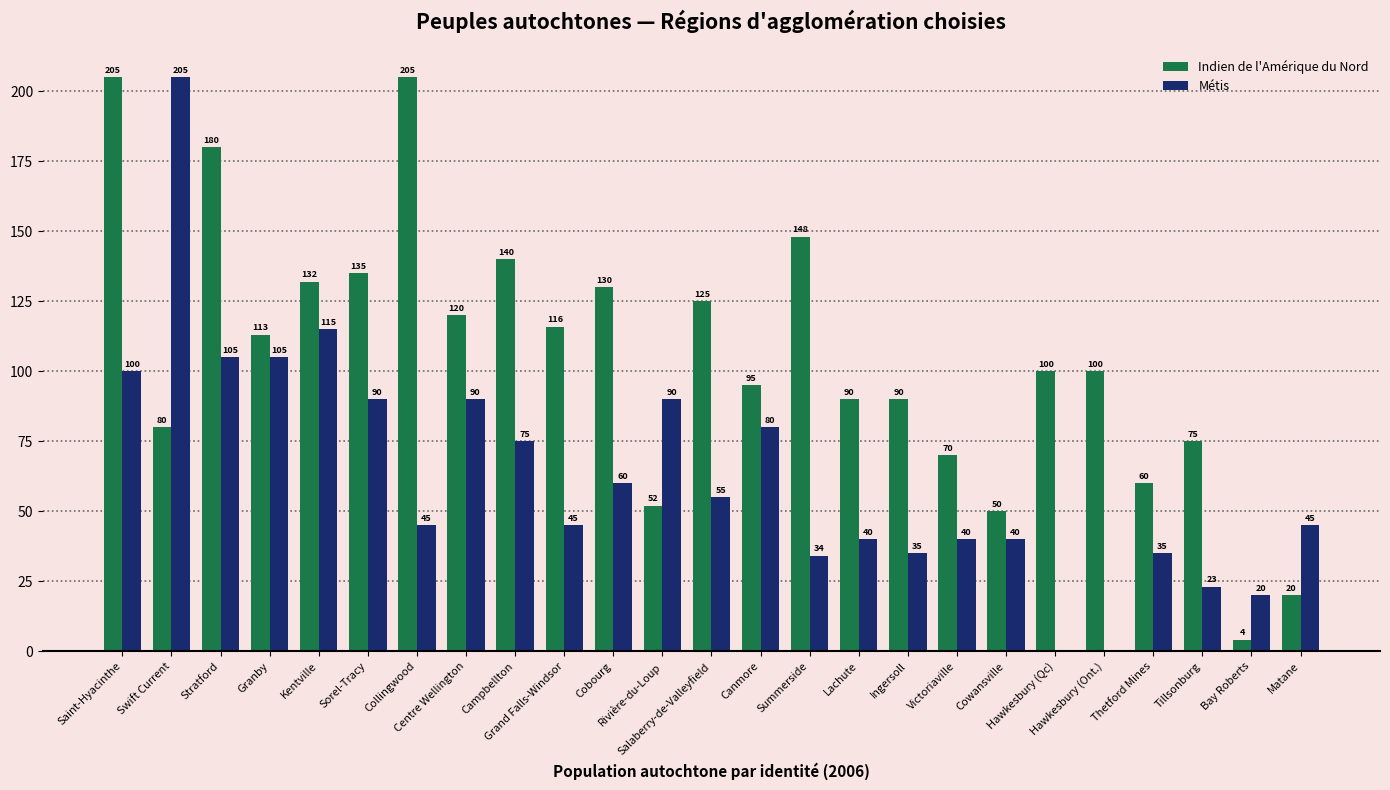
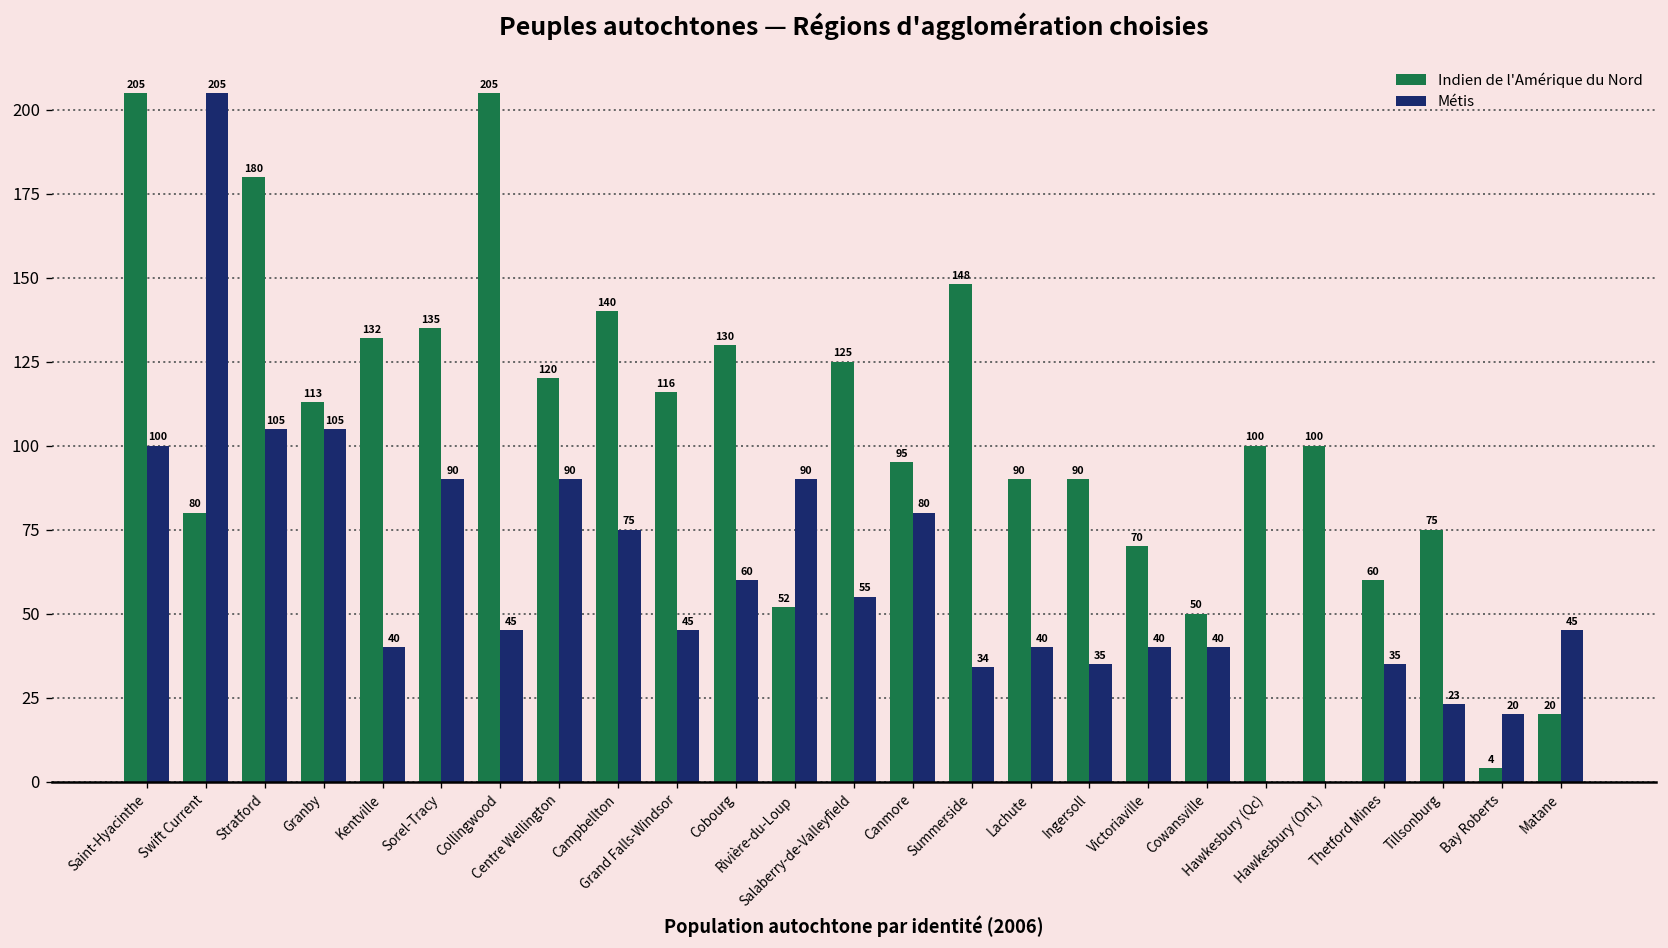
Métis, Kentville: 115 -> 40
